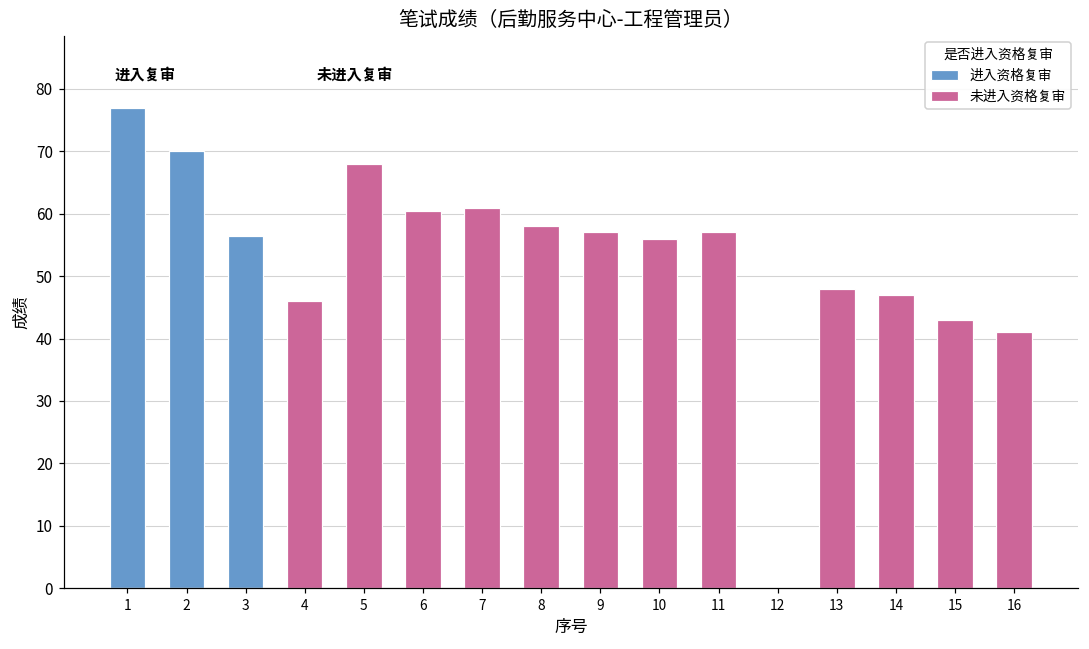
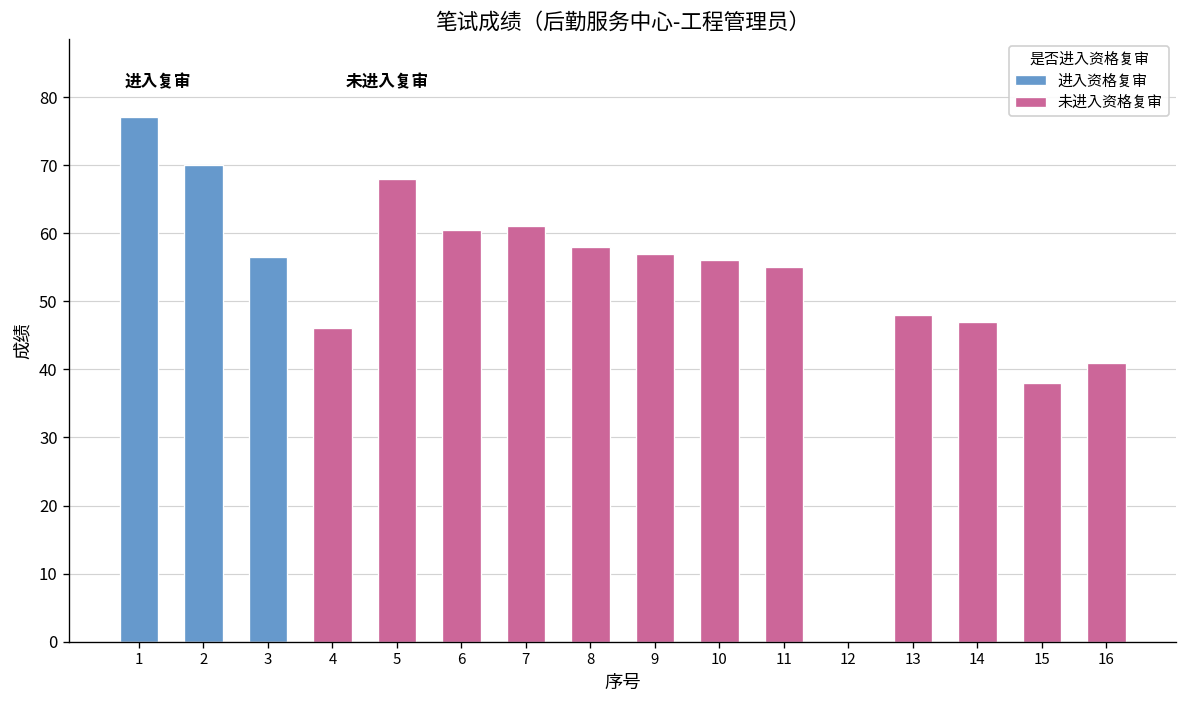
未进入资格复审, 11: 57 -> 55
未进入资格复审, 15: 43 -> 38
